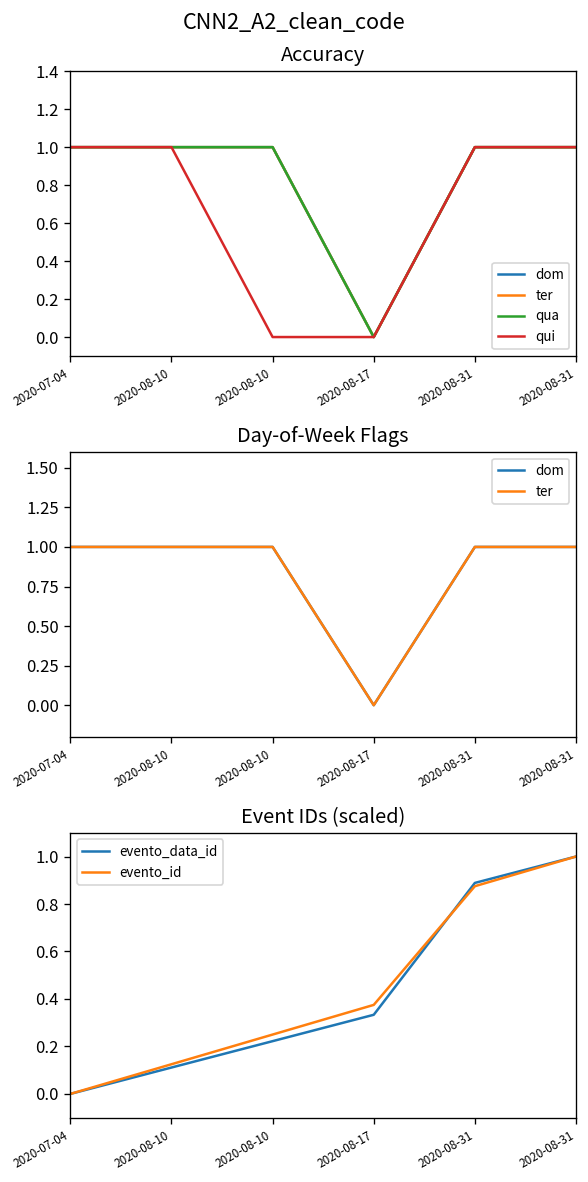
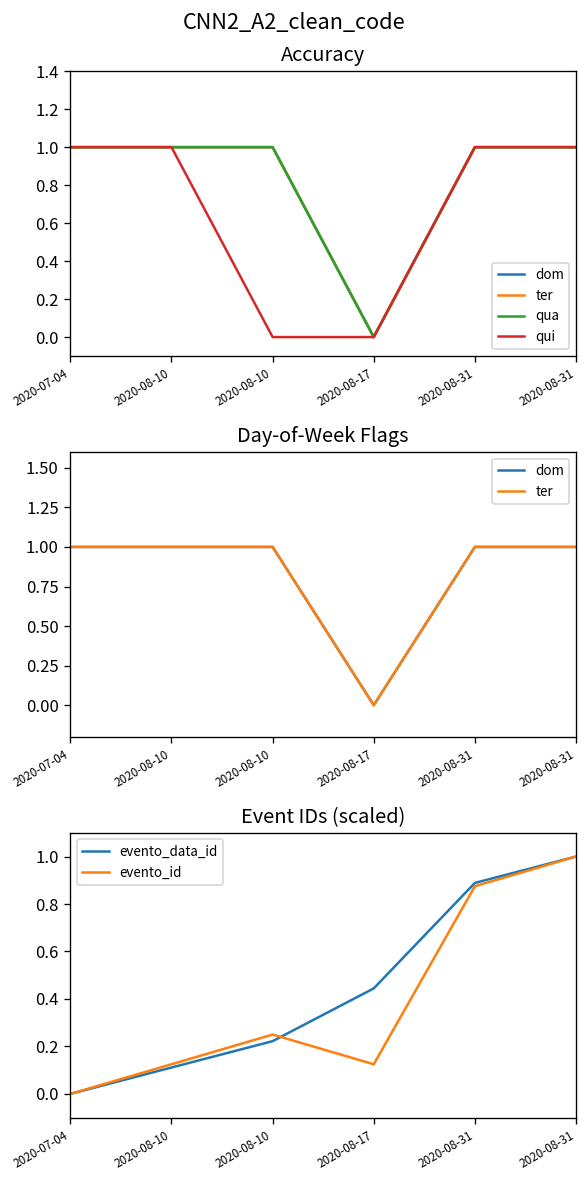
Event IDs (scaled), evento_data_id, 2020-08-17: 0.33 -> 0.44
Event IDs (scaled), evento_id, 2020-08-17: 0.38 -> 0.13
